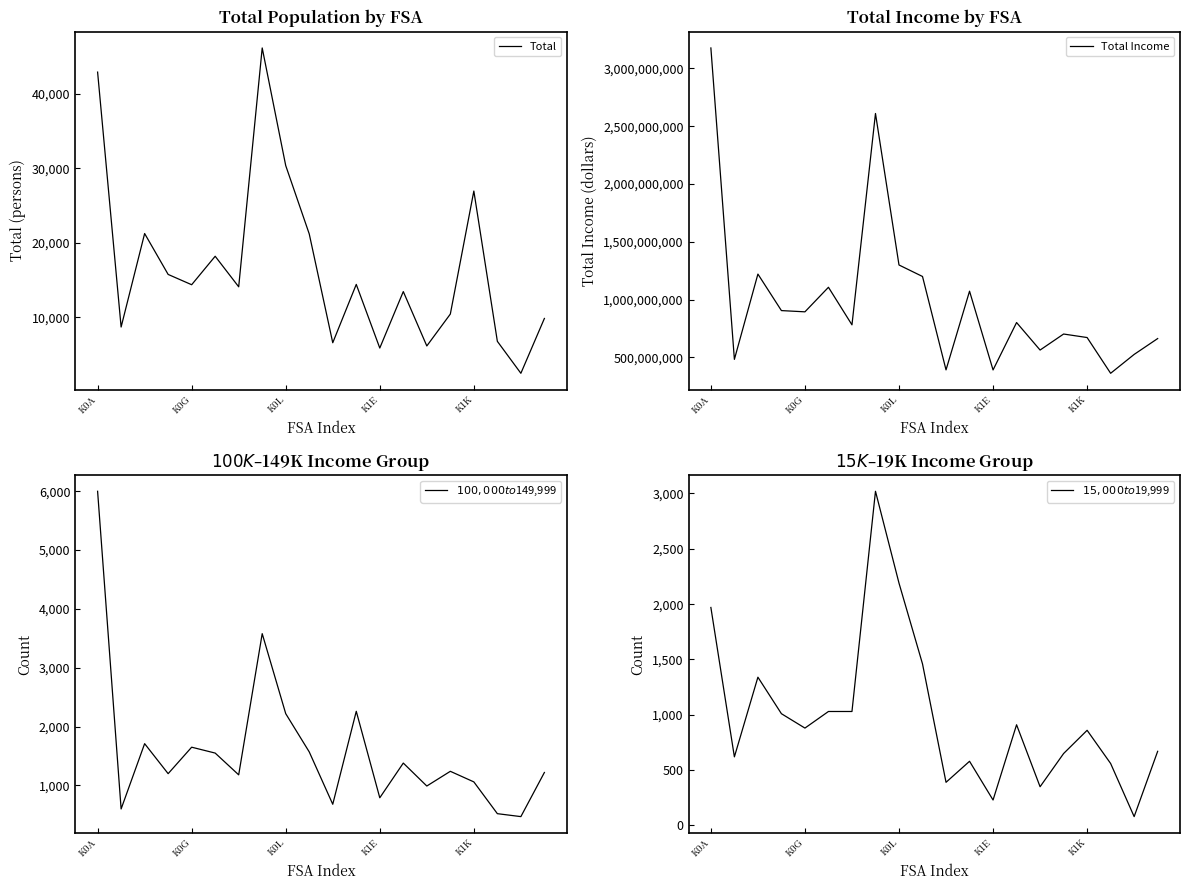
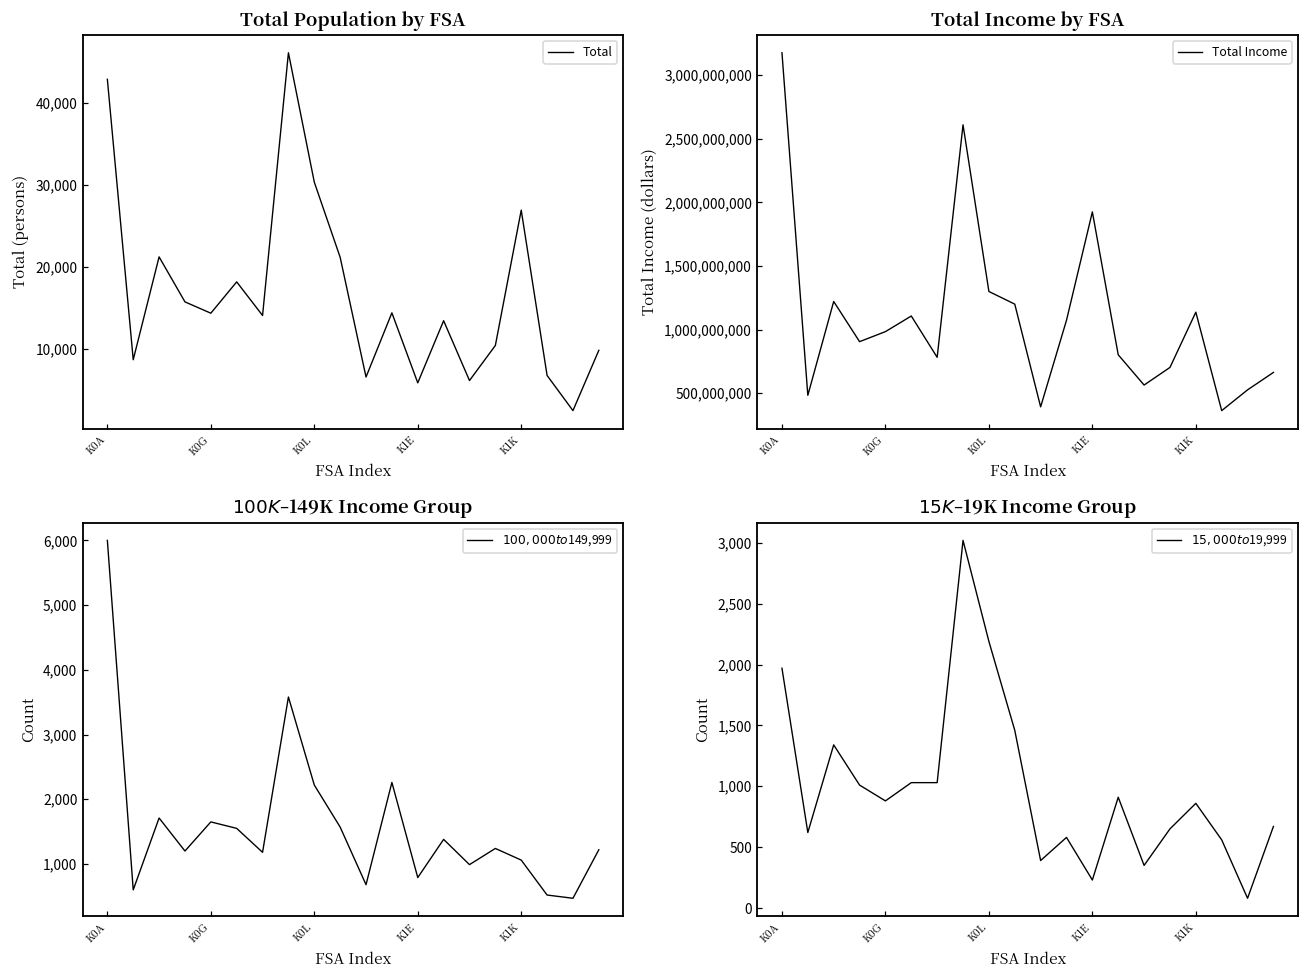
Total Income by FSA, K0G: 890,000,000 -> 980,000,000
Total Income by FSA, K1E: 390,000,000 -> 1,930,000,000
Total Income by FSA, K1K: 670,000,000 -> 1,140,000,000
